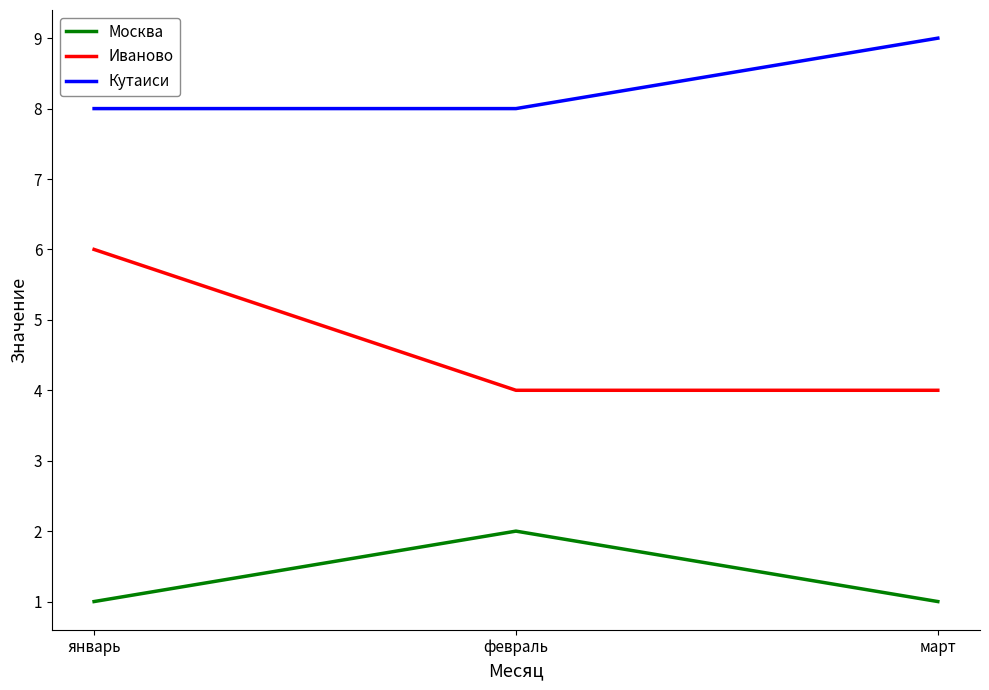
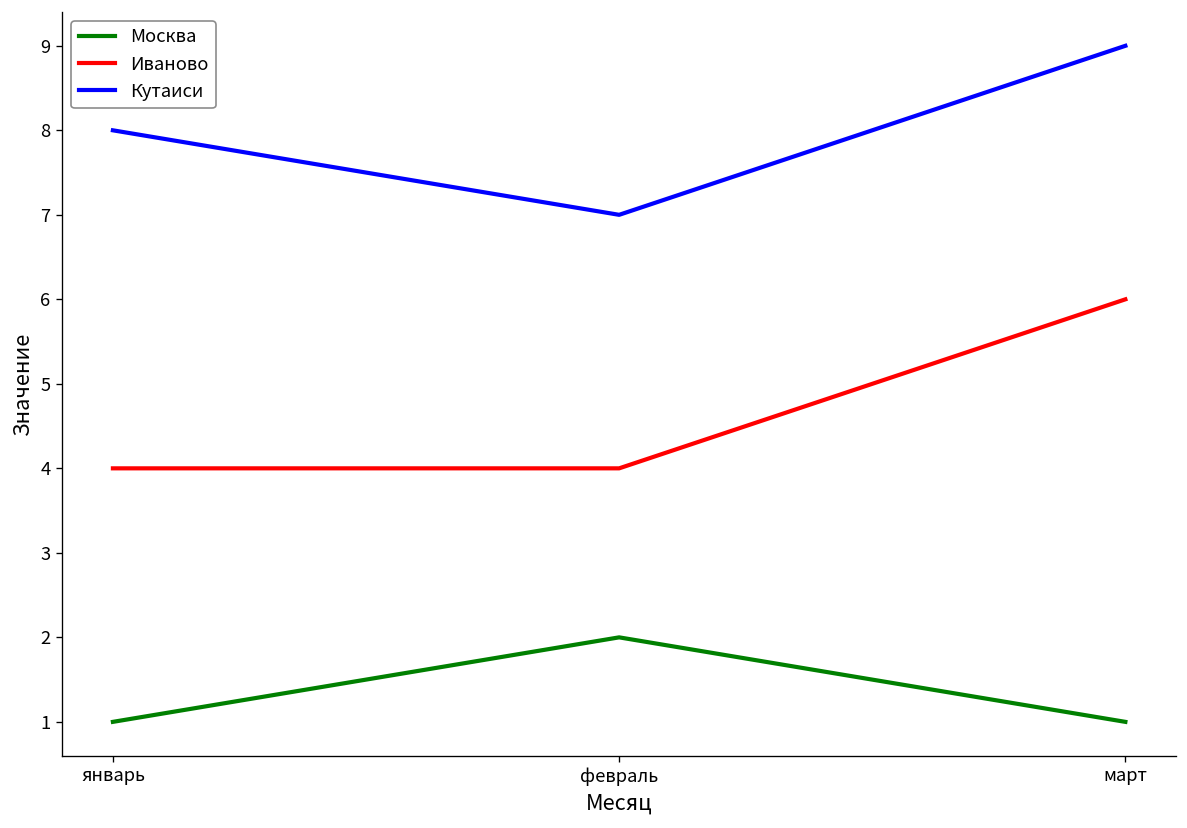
Иваново, январь: 6 -> 4
Кутаиси, февраль: 8 -> 7
Иваново, март: 4 -> 6
